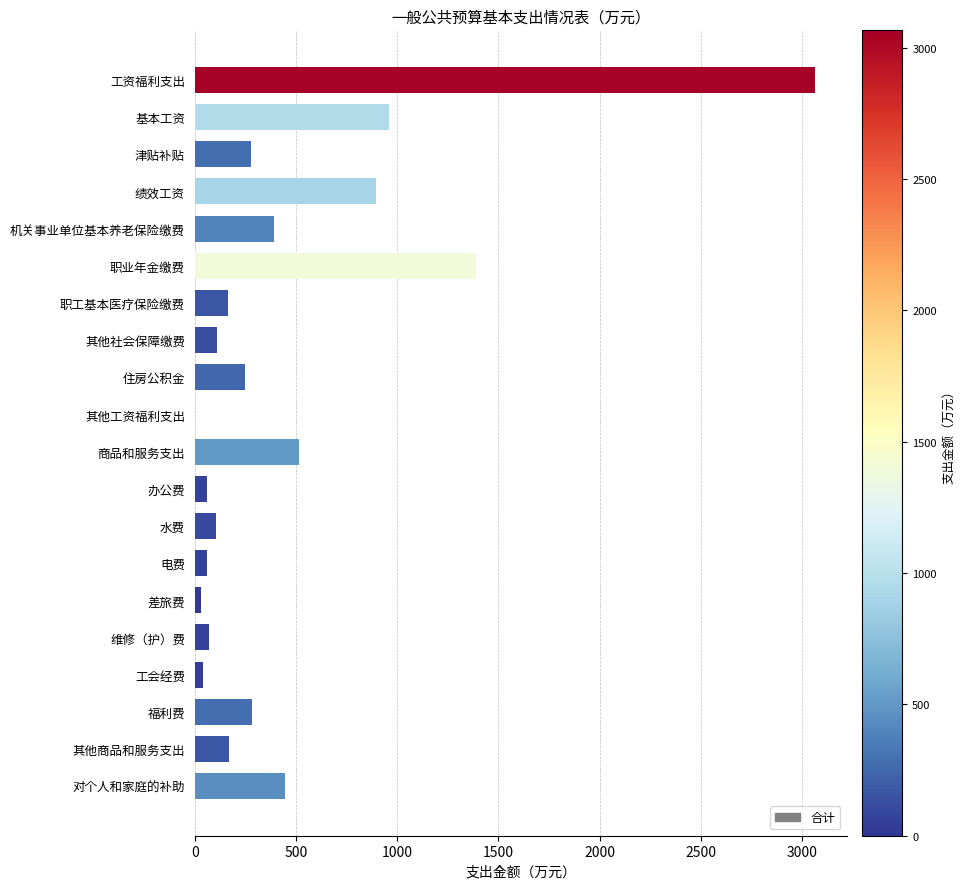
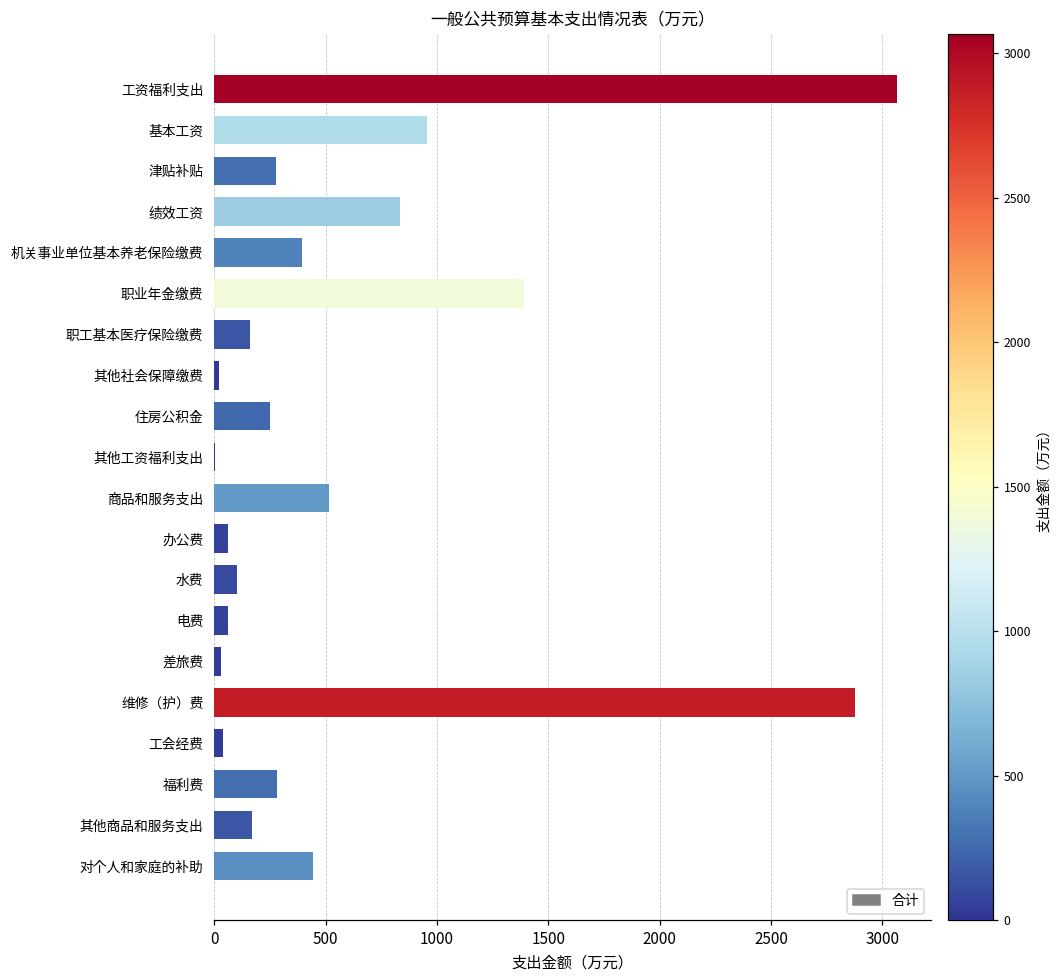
绩效工资: 900 -> 840
其他社会保障缴费: 110 -> 20
维修（护）费: 70 -> 2880
